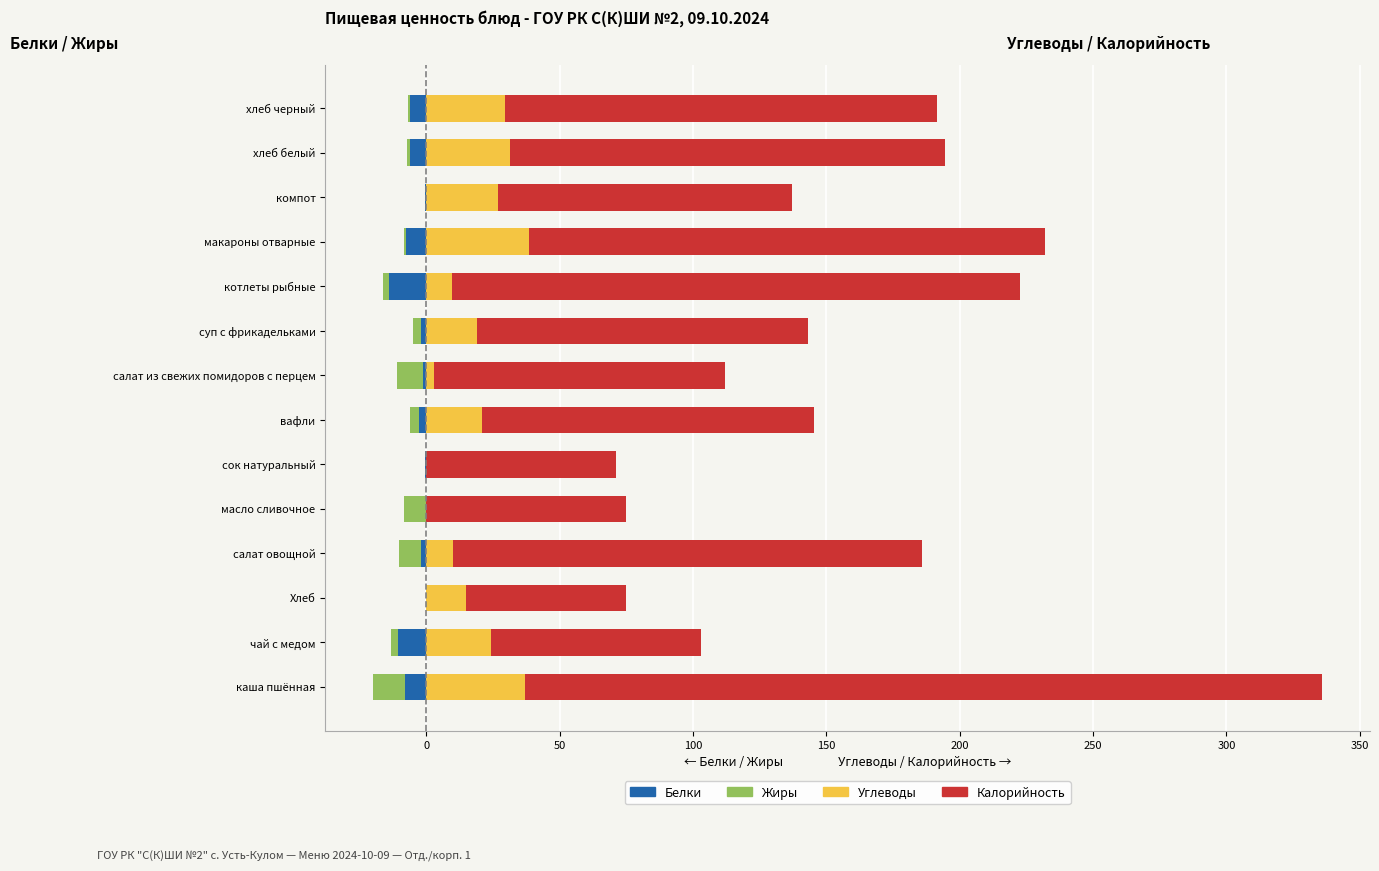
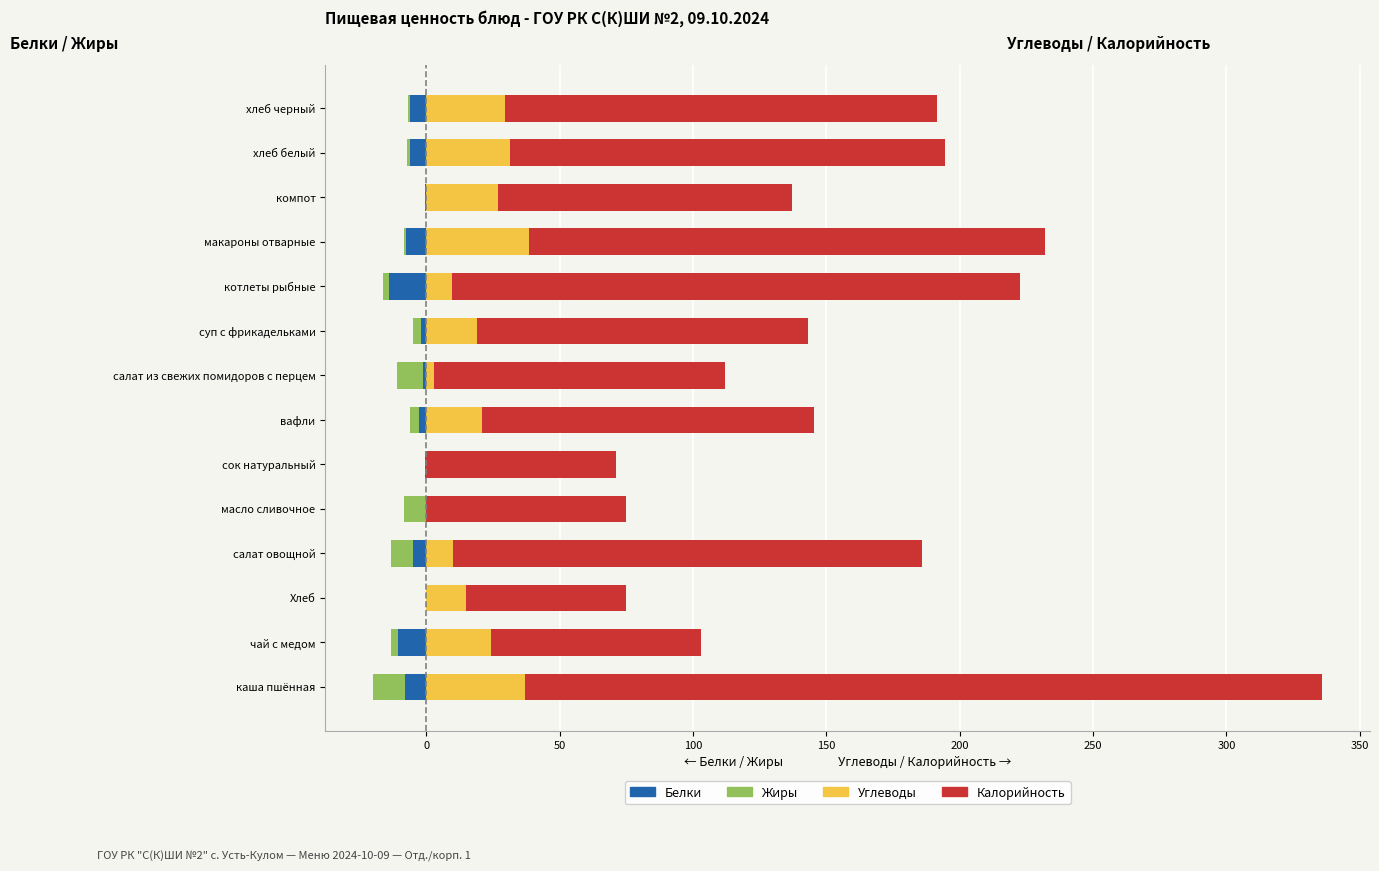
Белки, салат овощной: -2 -> -5
